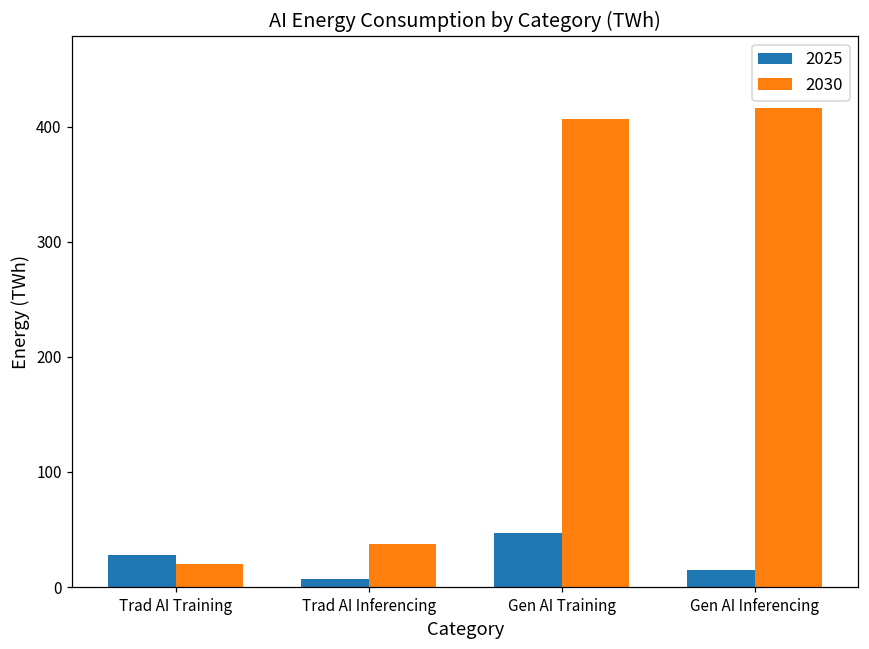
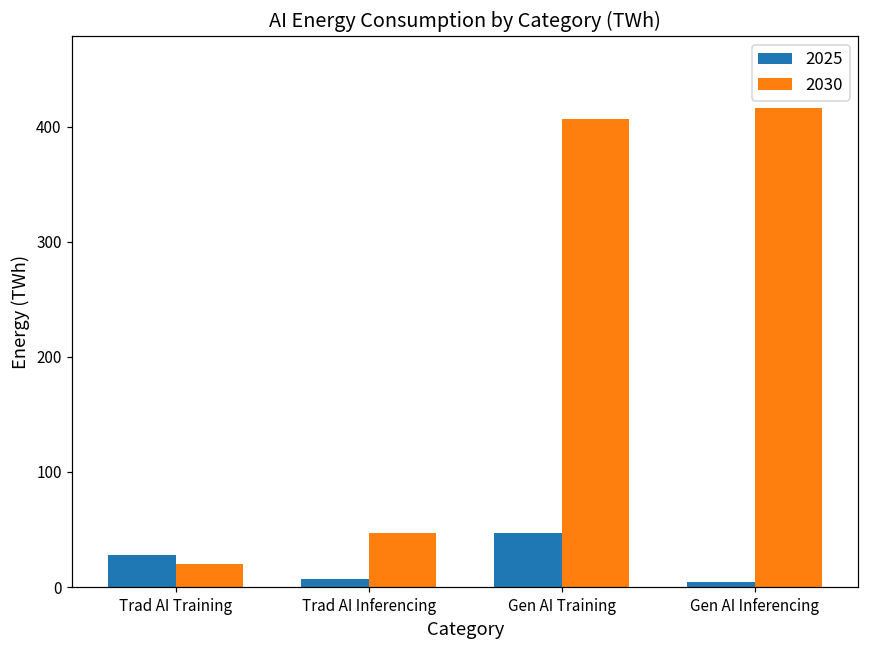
2030, Trad AI Inferencing: 37 -> 47
2025, Gen AI Inferencing: 15 -> 4
